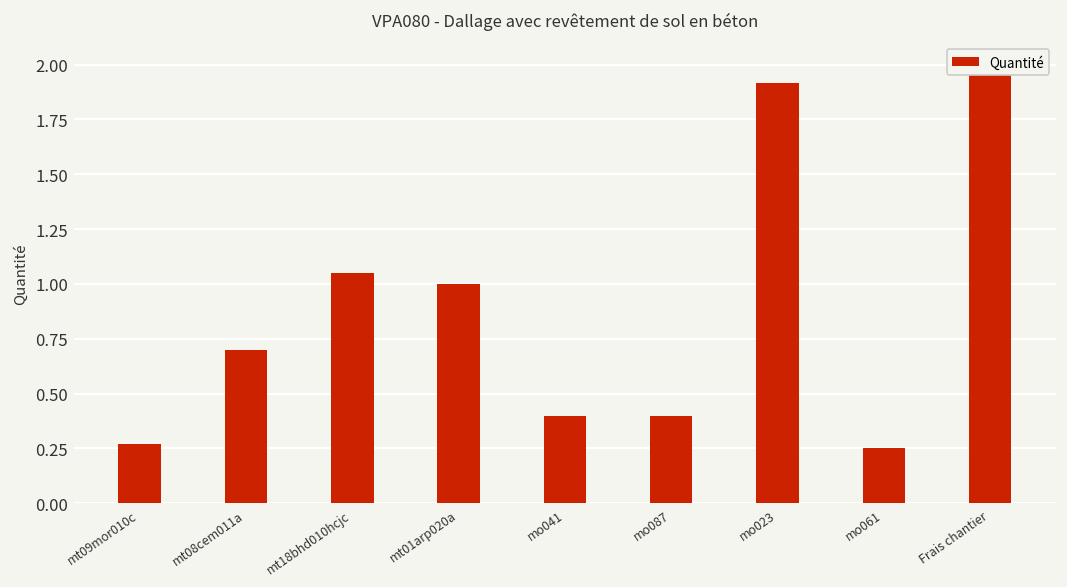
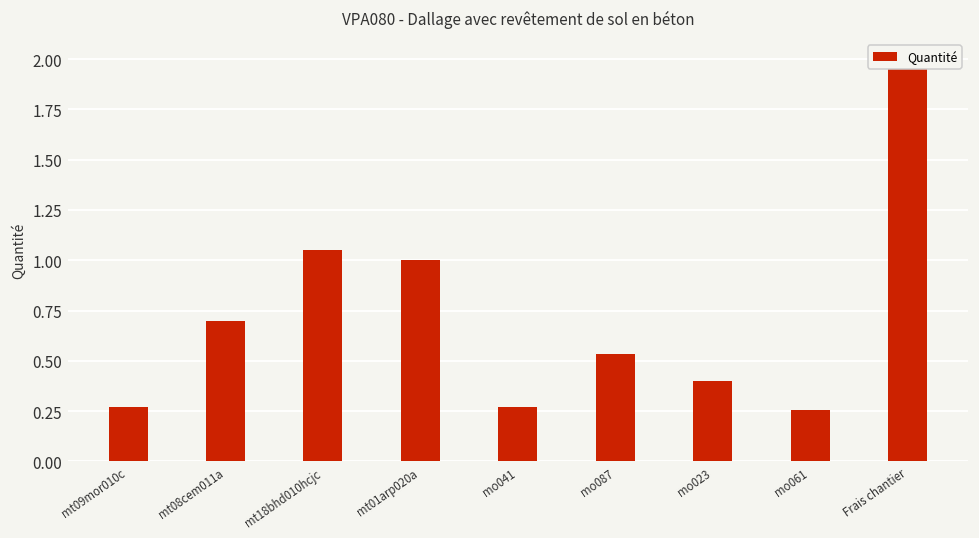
mo041: 0.40 -> 0.27
mo087: 0.40 -> 0.53
mo023: 1.92 -> 0.40
